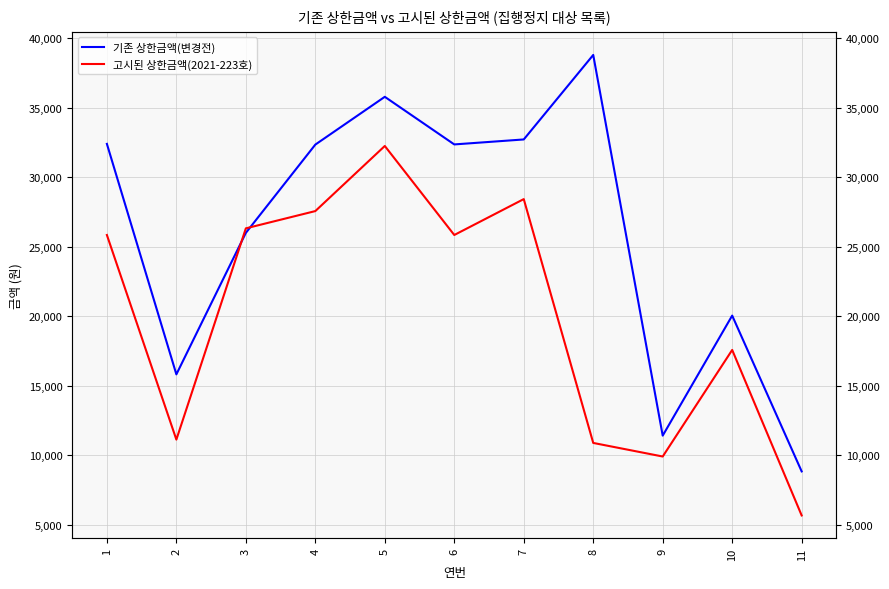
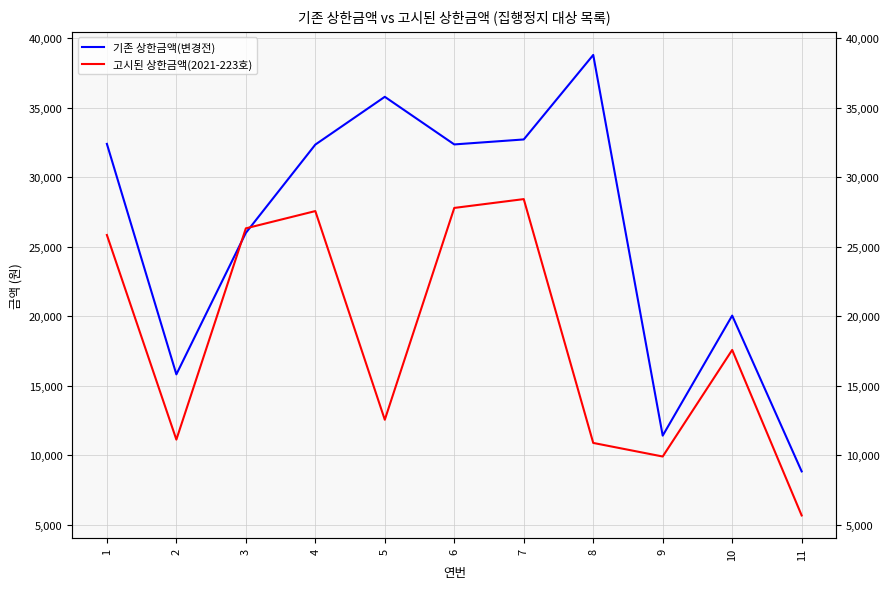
고시된 상한금액(2021-223호), 5: 32,300 -> 12,500
고시된 상한금액(2021-223호), 6: 25,800 -> 27,800
